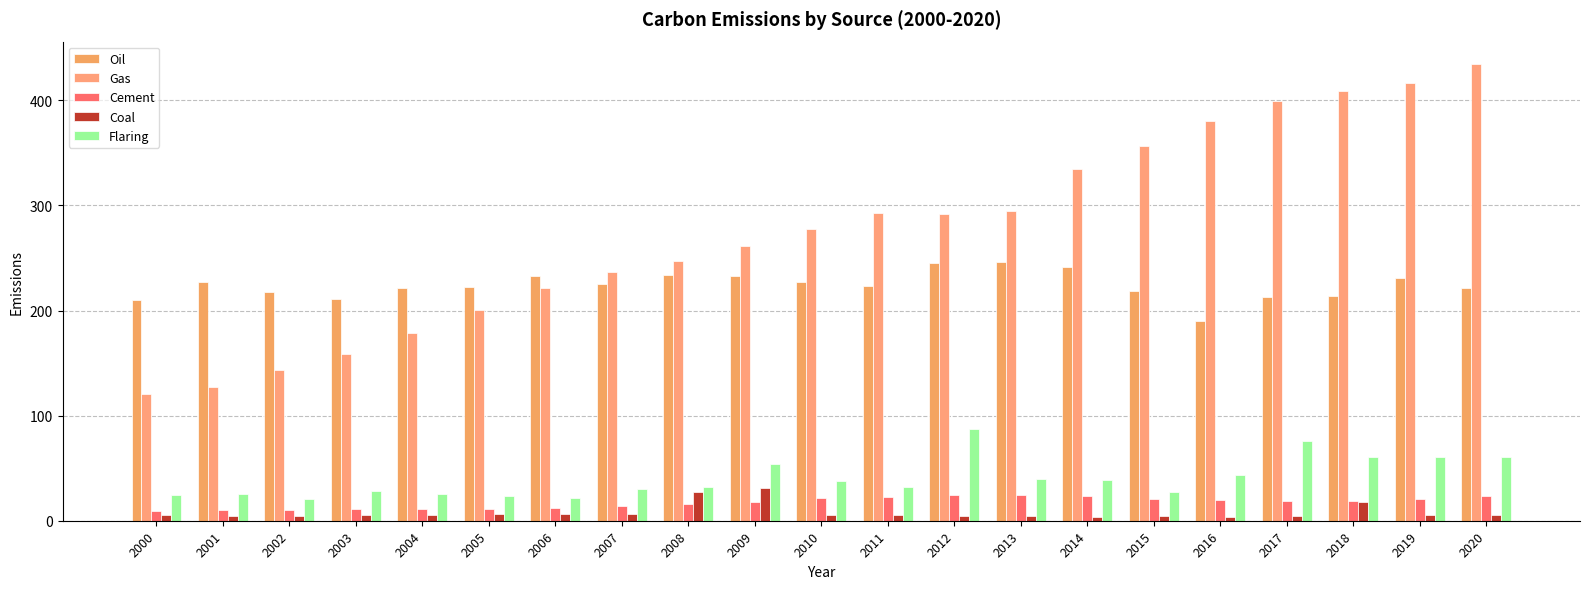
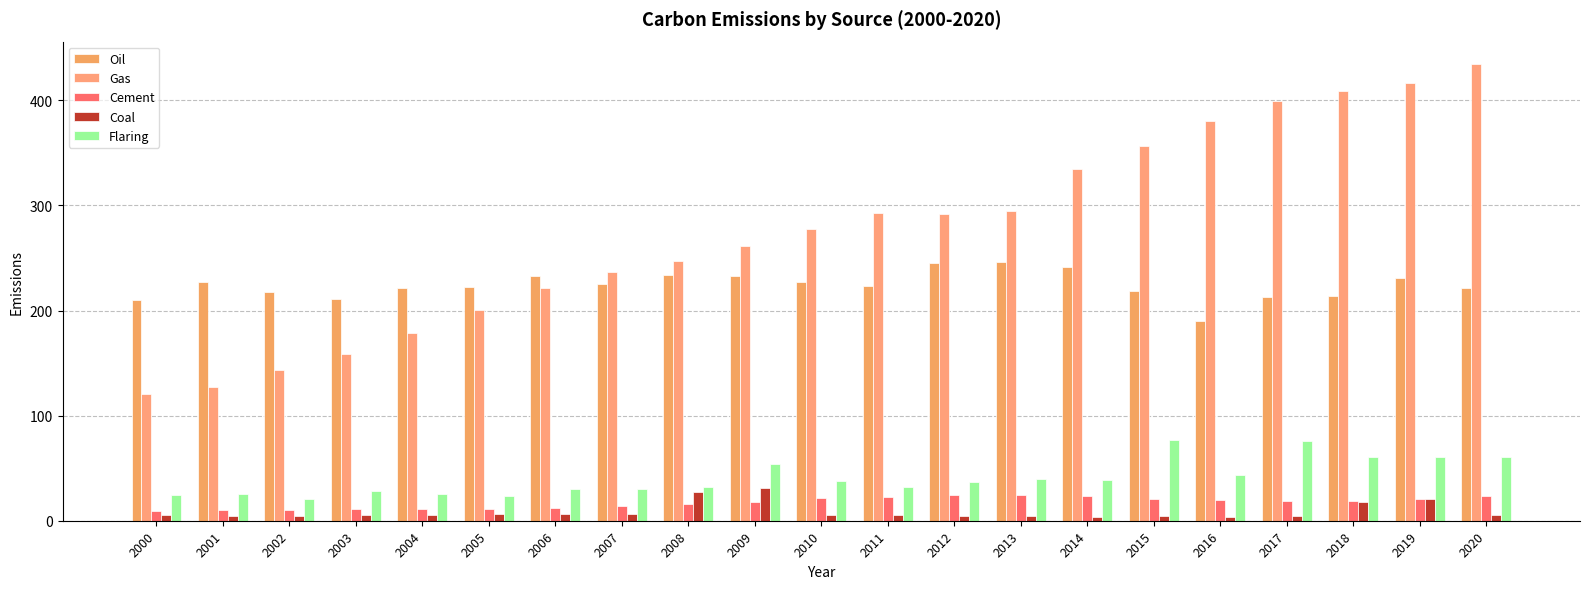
Flaring, 2006: 22 -> 30
Flaring, 2012: 88 -> 37
Flaring, 2015: 28 -> 77
Coal, 2019: 5 -> 20
